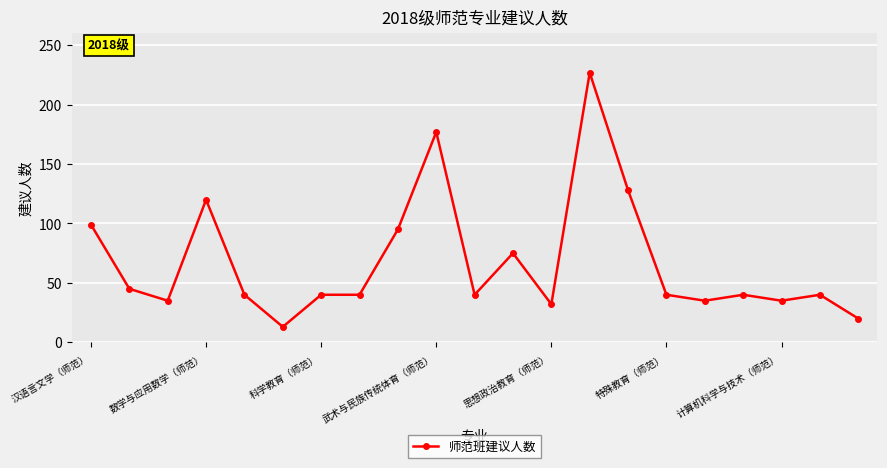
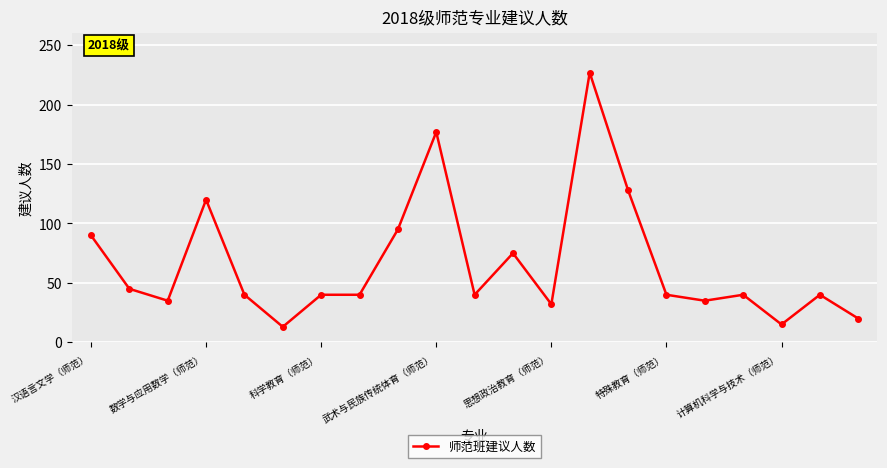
汉语言文学（师范）: 99 -> 90
计算机科学与技术（师范）: 35 -> 15
